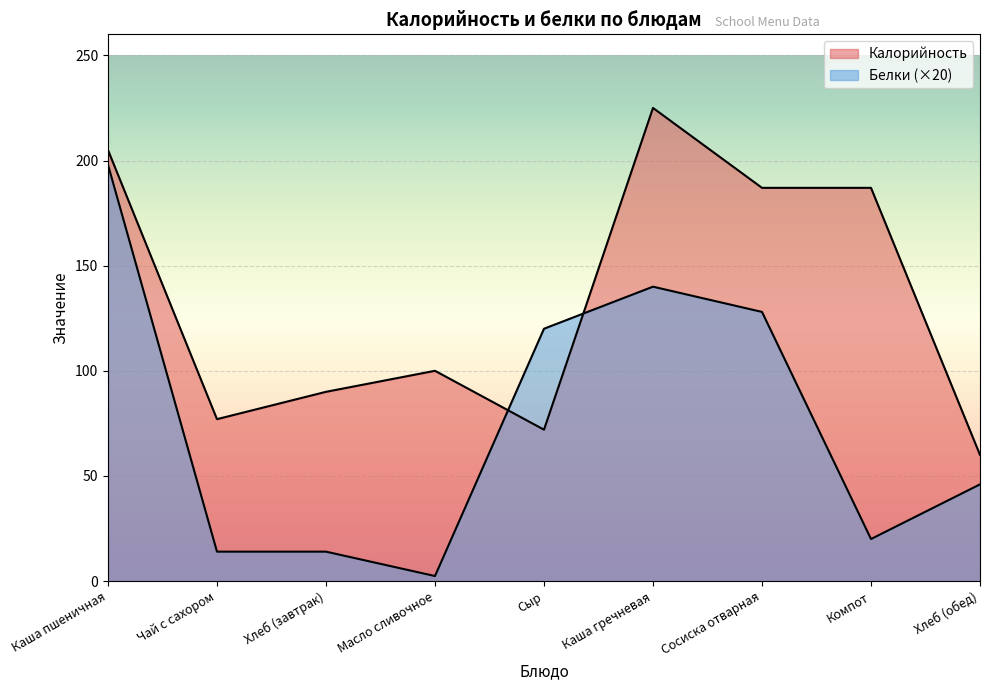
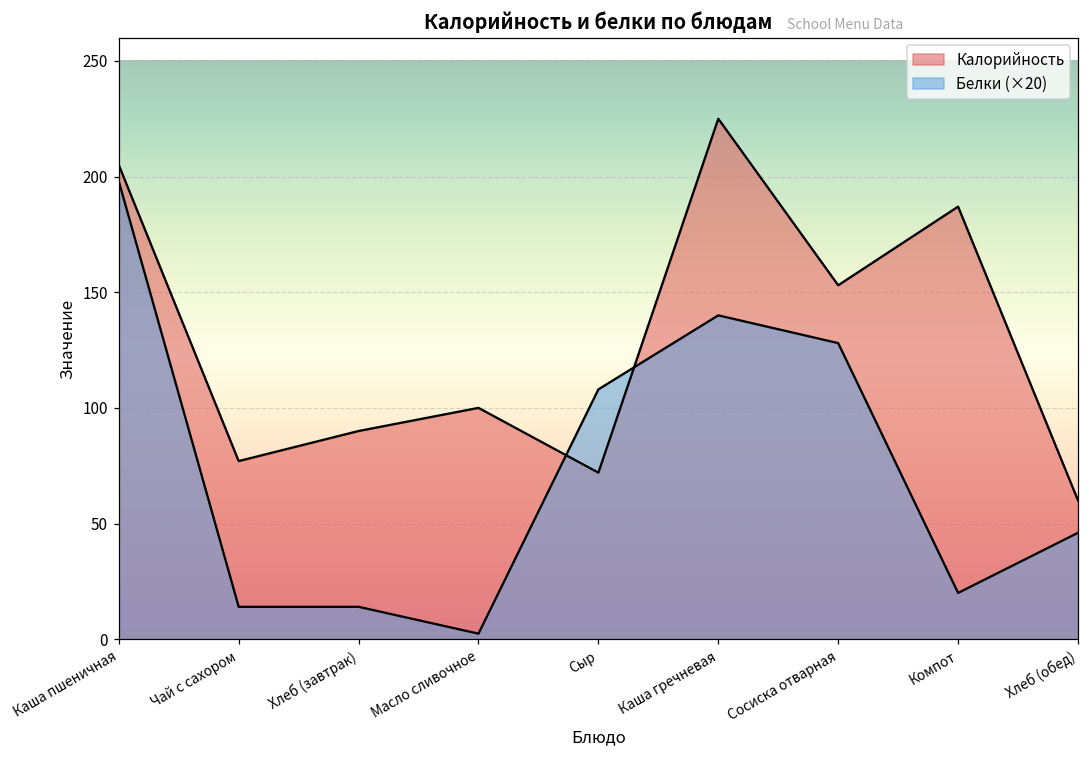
Белки (×20), Сыр: 120 -> 108
Калорийность, Сосиска отварная: 187 -> 153
